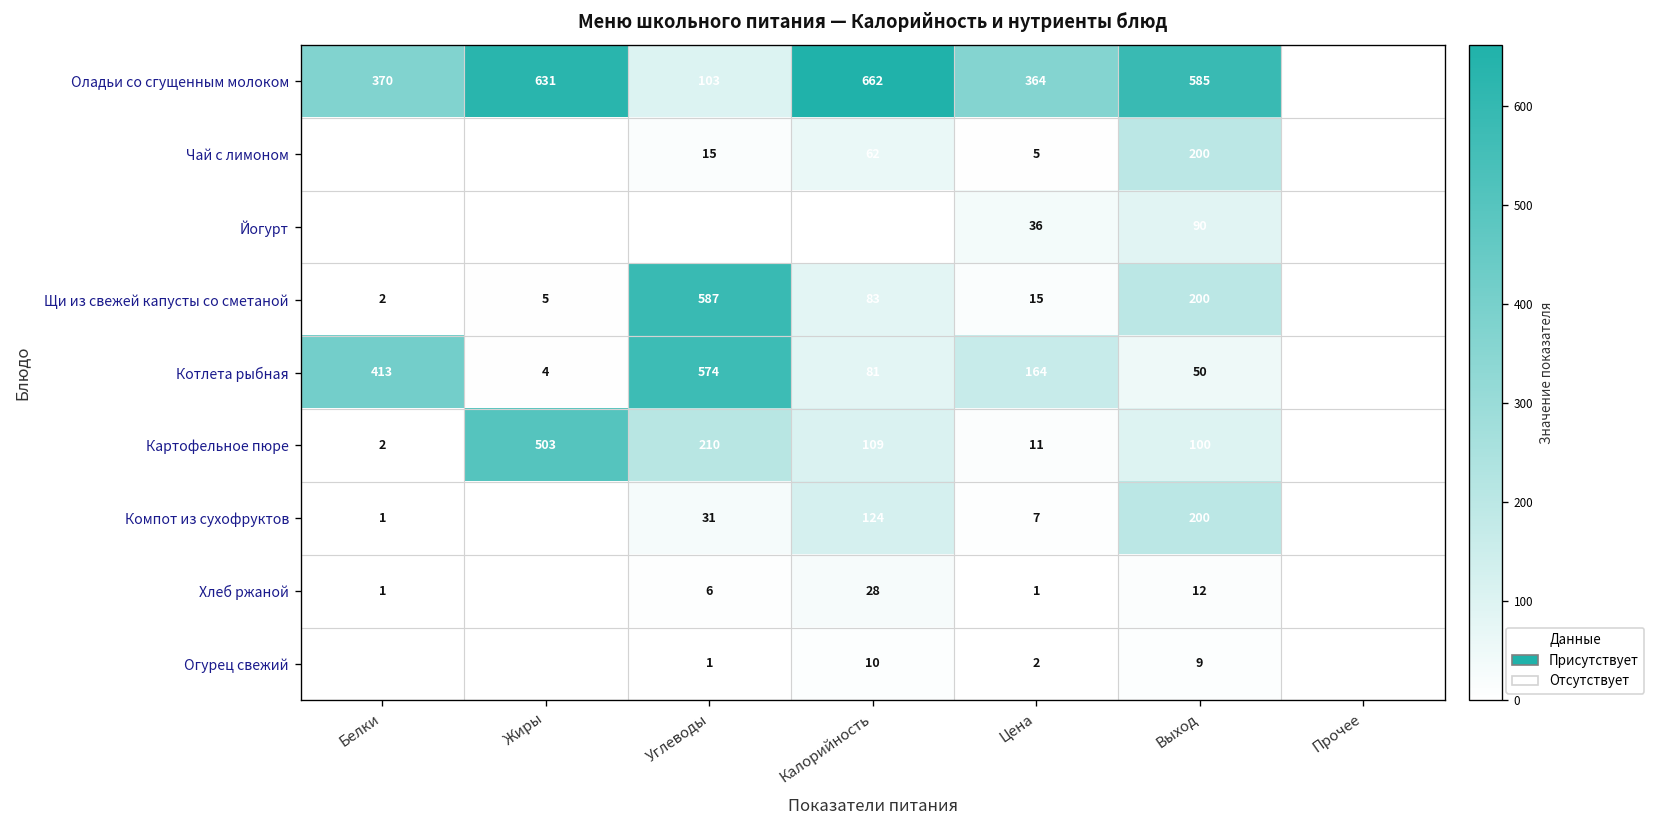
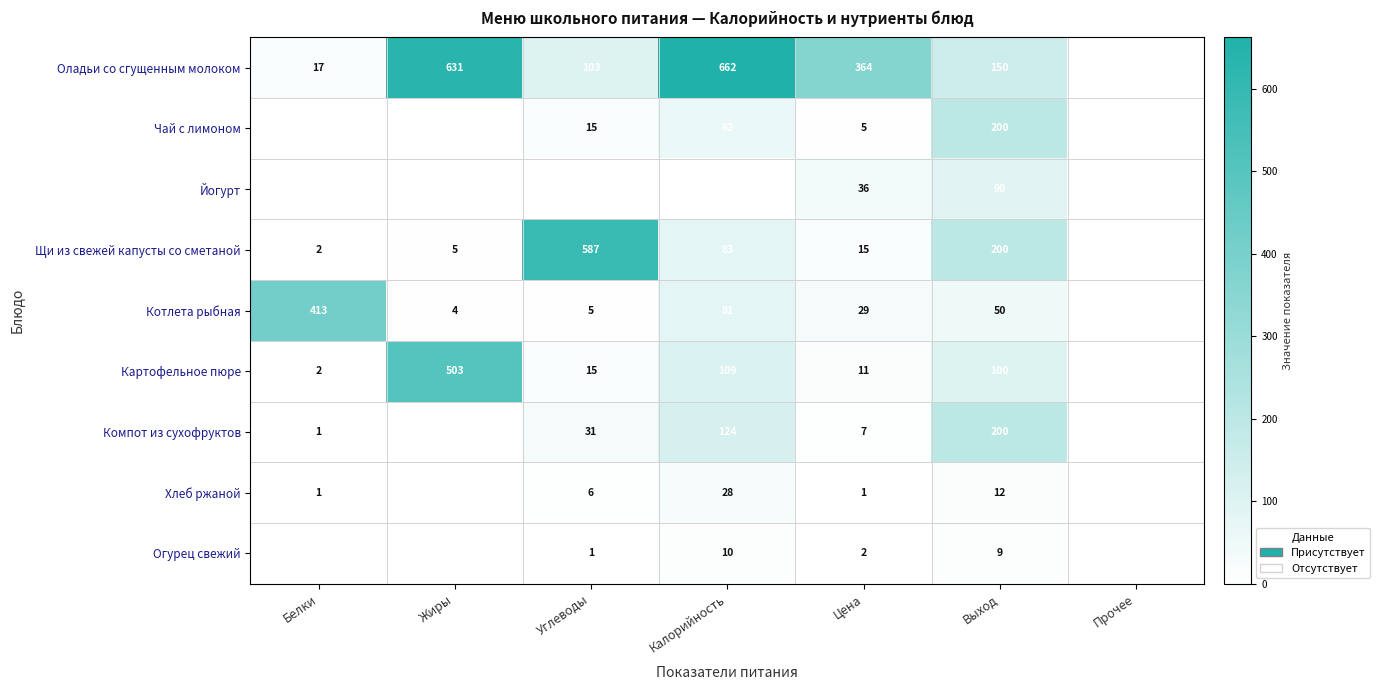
Оладьи со сгущенным молоком, Белки: 370 -> 17
Оладьи со сгущенным молоком, Выход: 585 -> 150
Котлета рыбная, Углеводы: 574 -> 5
Котлета рыбная, Цена: 164 -> 29
Картофельное пюре, Углеводы: 210 -> 15
